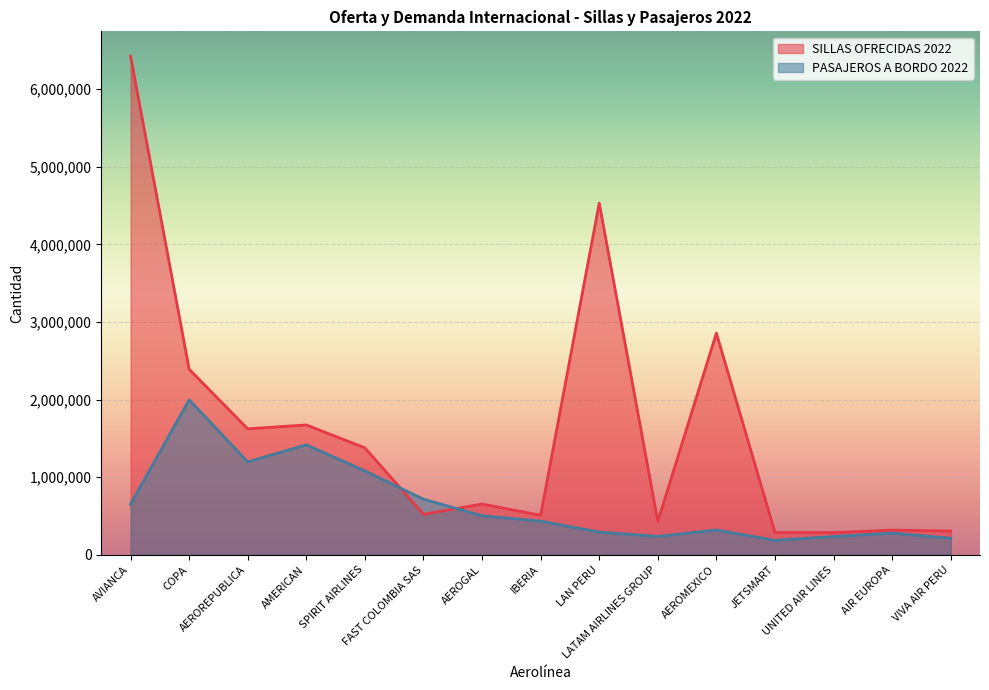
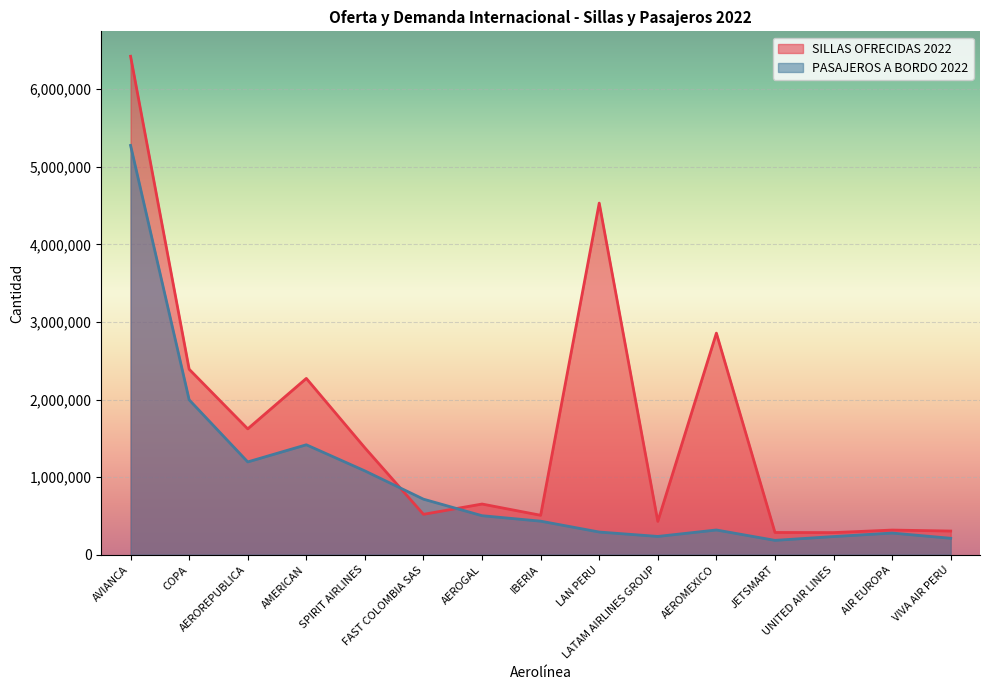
PASAJEROS A BORDO 2022, AVIANCA: 700,000 -> 5,300,000
SILLAS OFRECIDAS 2022, AMERICAN: 1,700,000 -> 2,300,000
